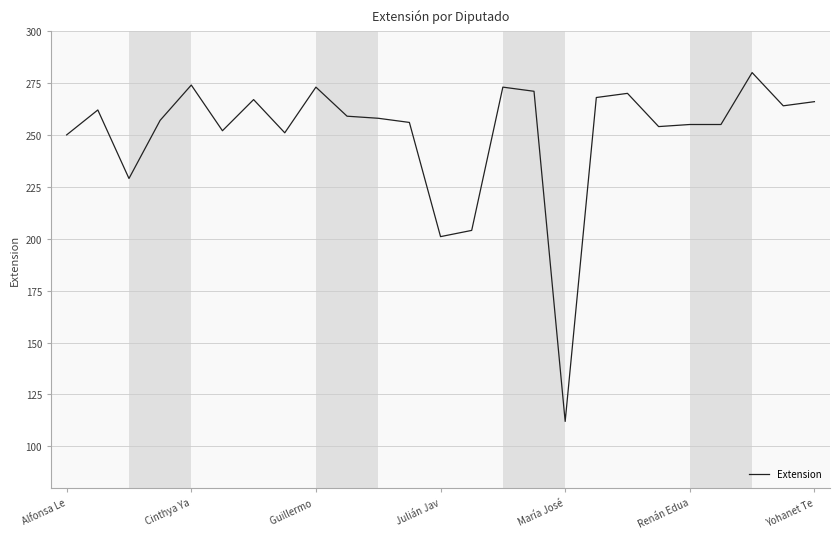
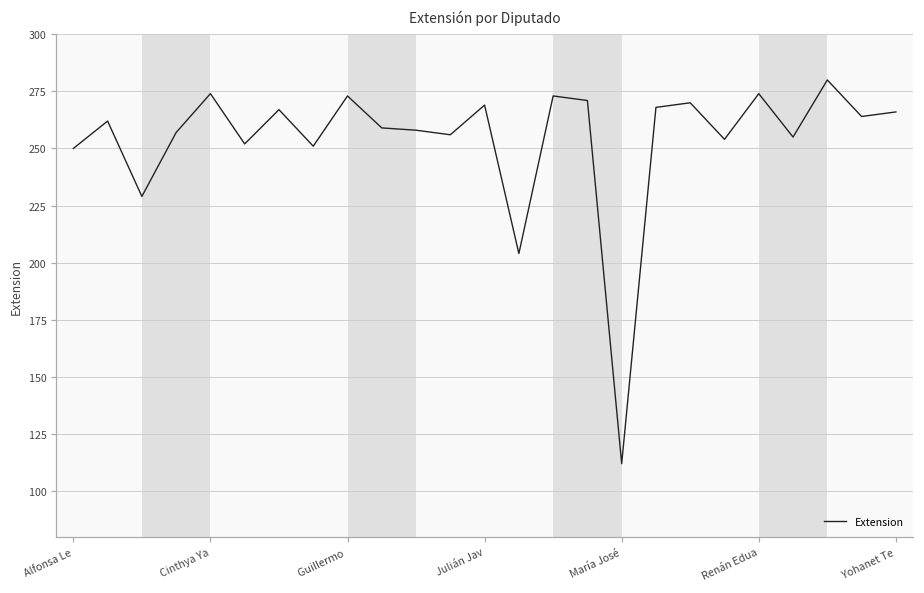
Julián Jav: 201 -> 269
Renán Edua: 255 -> 274
